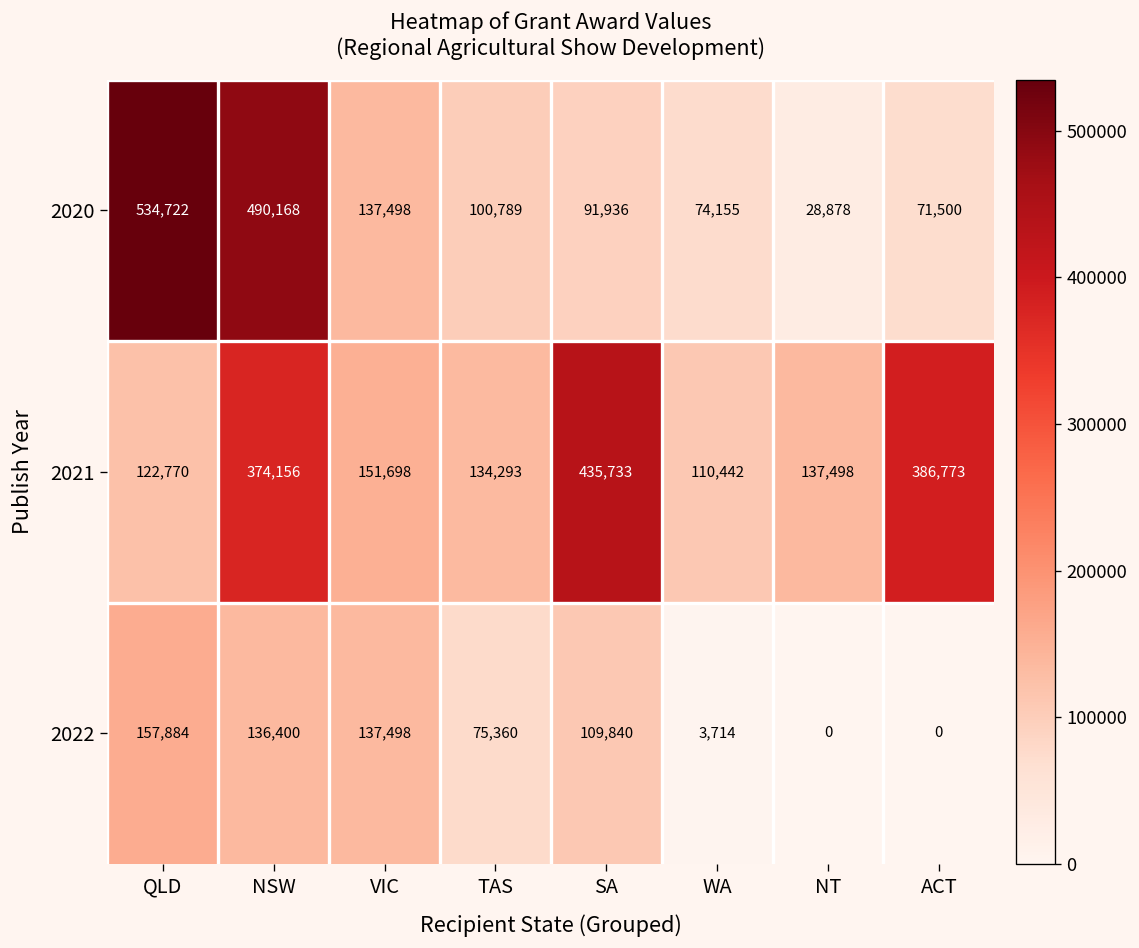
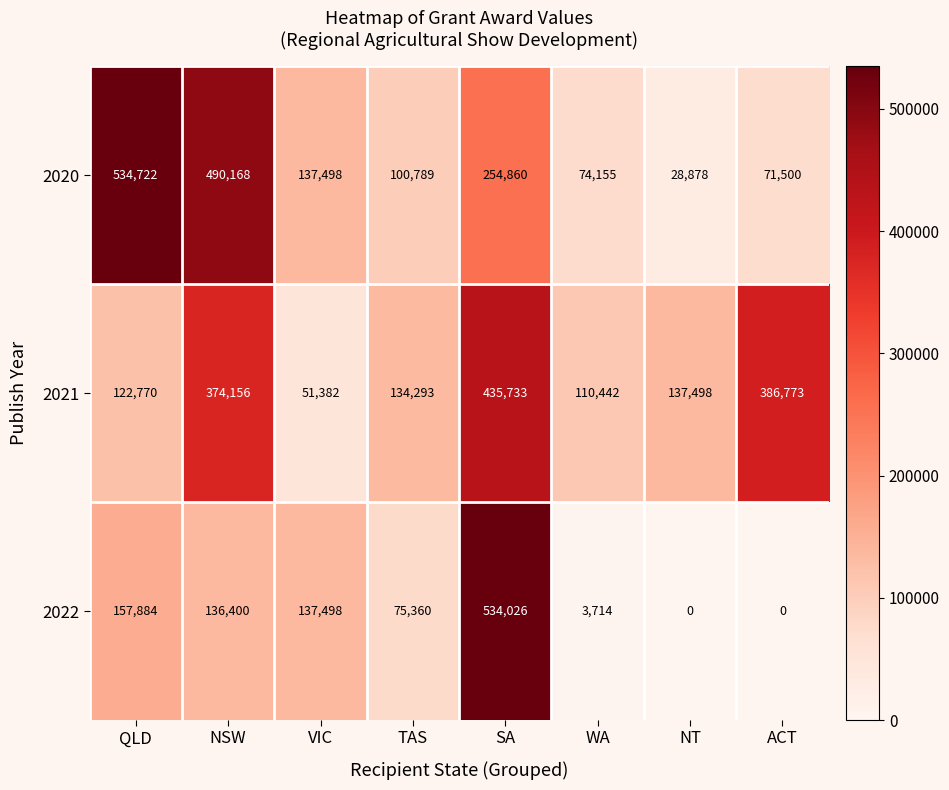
2020, SA: 91,936 -> 254,860
2021, VIC: 151,698 -> 51,382
2022, SA: 109,840 -> 534,026
